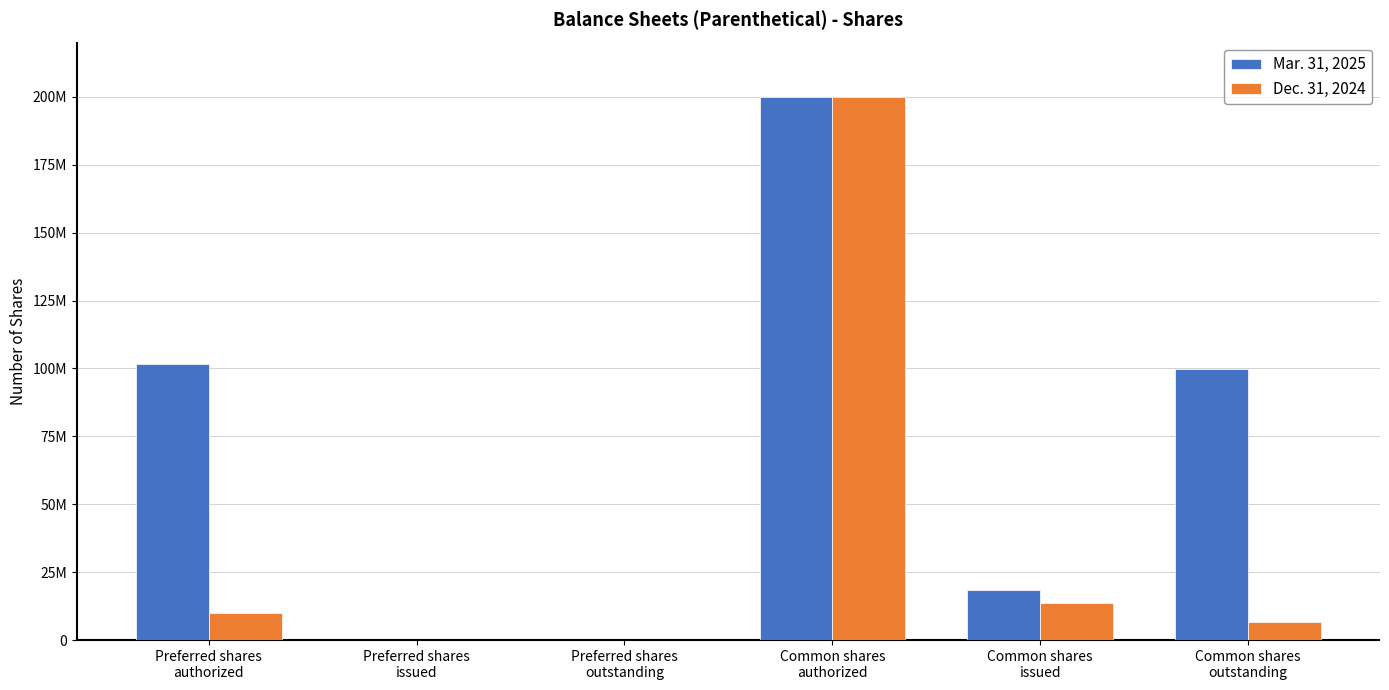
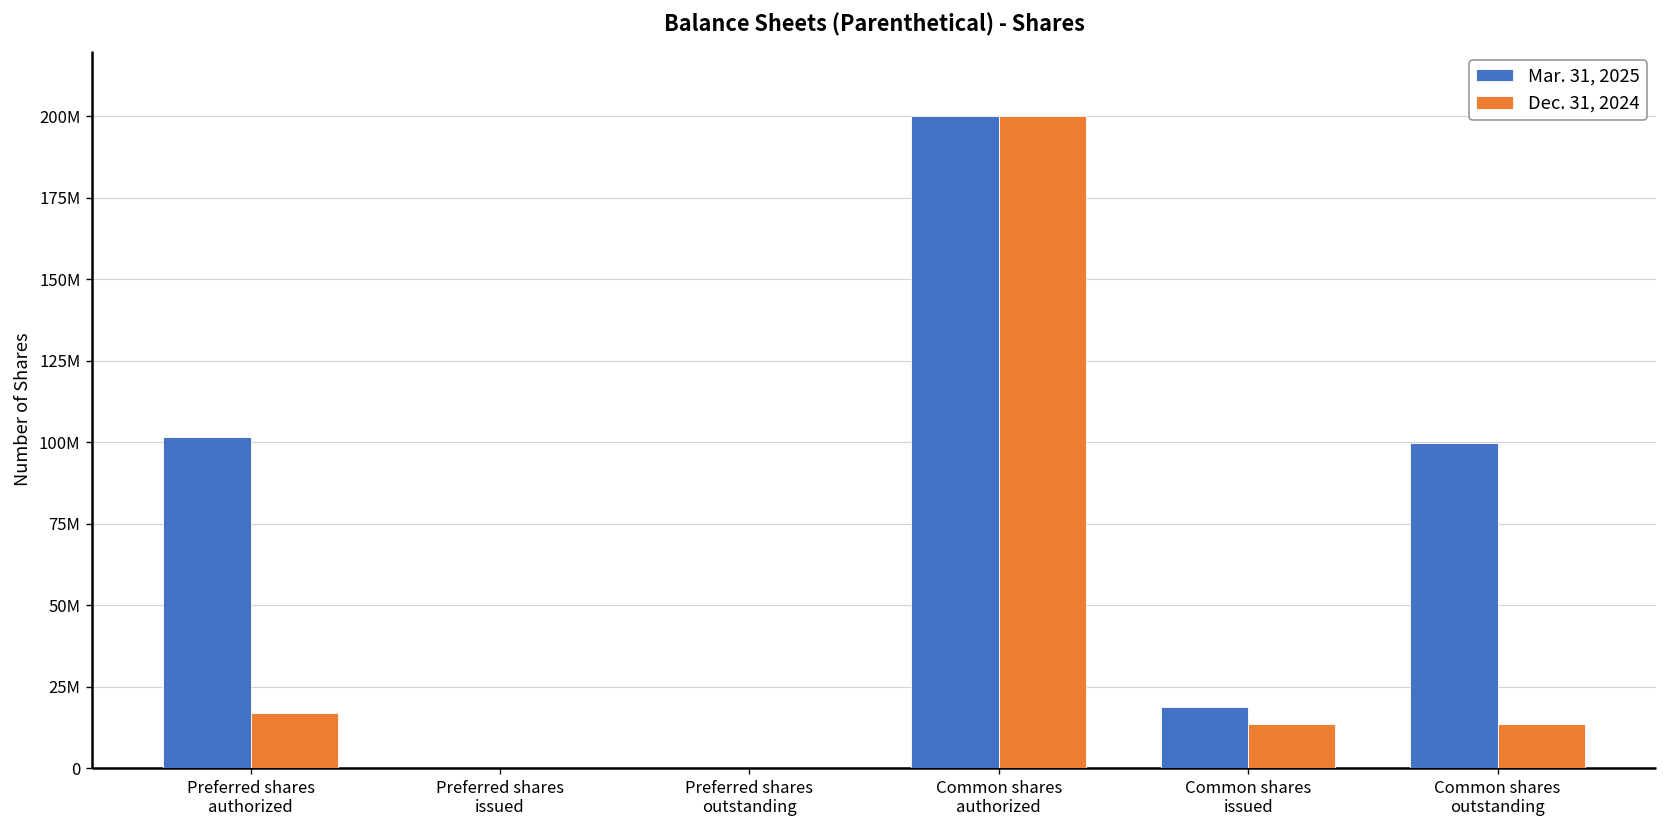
Dec. 31, 2024, Preferred shares authorized: 10000000 -> 17000000
Dec. 31, 2024, Common shares outstanding: 7000000 -> 14000000
